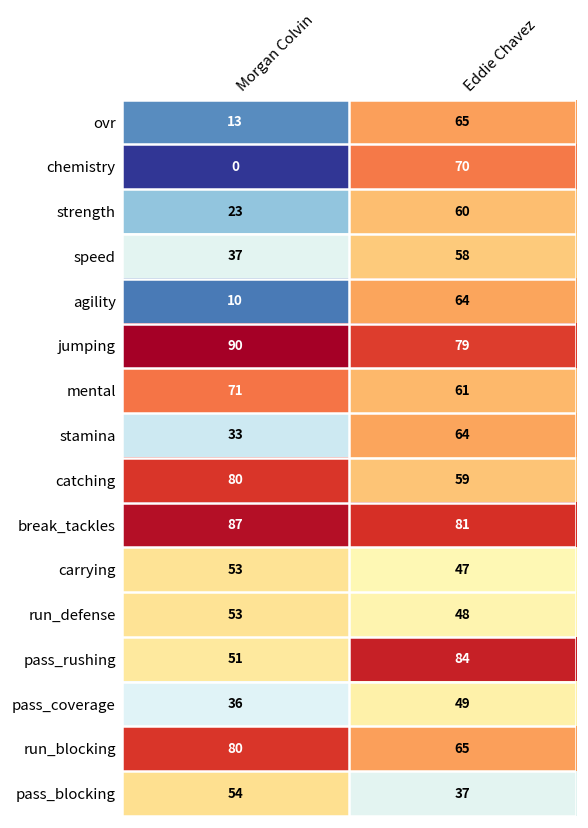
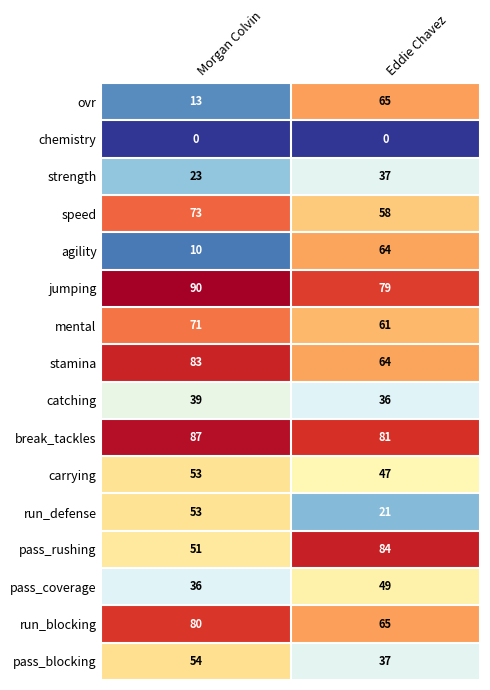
chemistry, Eddie Chavez: 70 -> 0
strength, Eddie Chavez: 60 -> 37
speed, Morgan Colvin: 37 -> 73
stamina, Morgan Colvin: 33 -> 83
catching, Morgan Colvin: 80 -> 39
catching, Eddie Chavez: 59 -> 36
run_defense, Eddie Chavez: 48 -> 21
